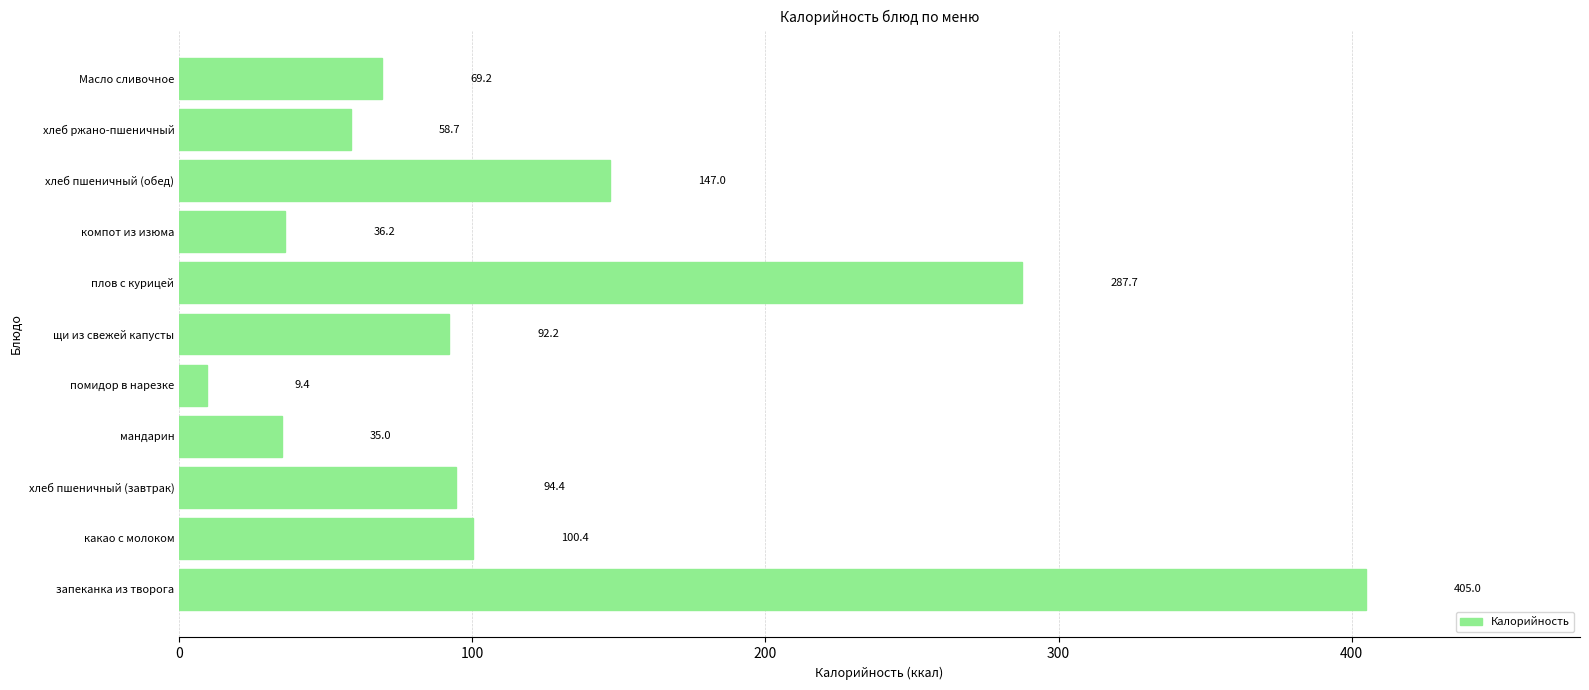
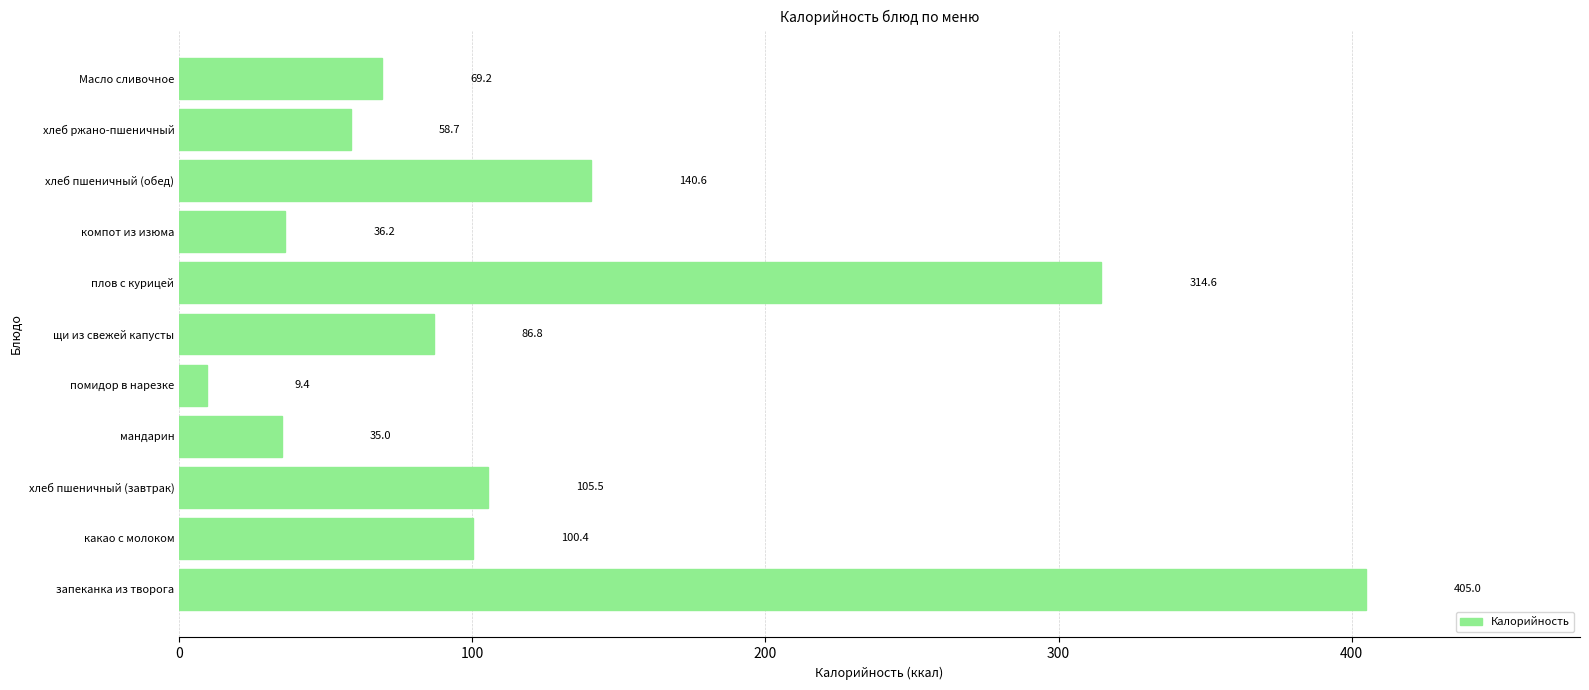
хлеб пшеничный (обед): 147.0 -> 140.6
плов с курицей: 287.7 -> 314.6
щи из свежей капусты: 92.2 -> 86.8
хлеб пшеничный (завтрак): 94.4 -> 105.5
